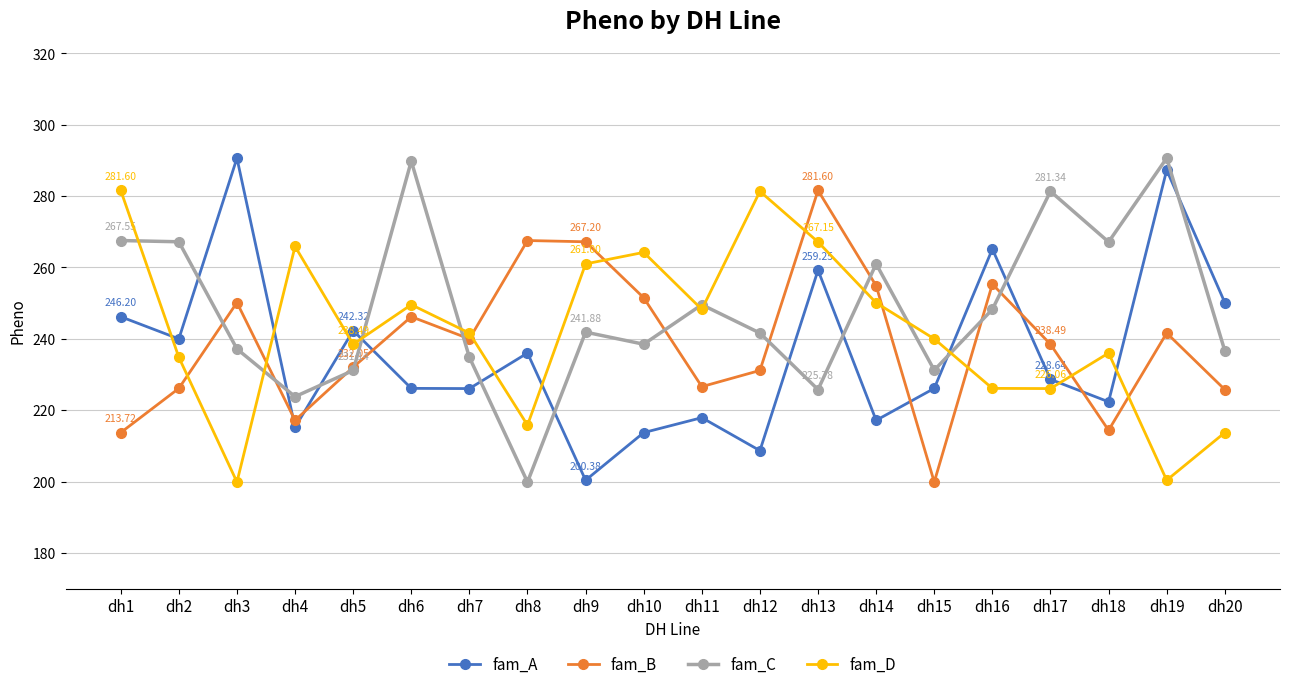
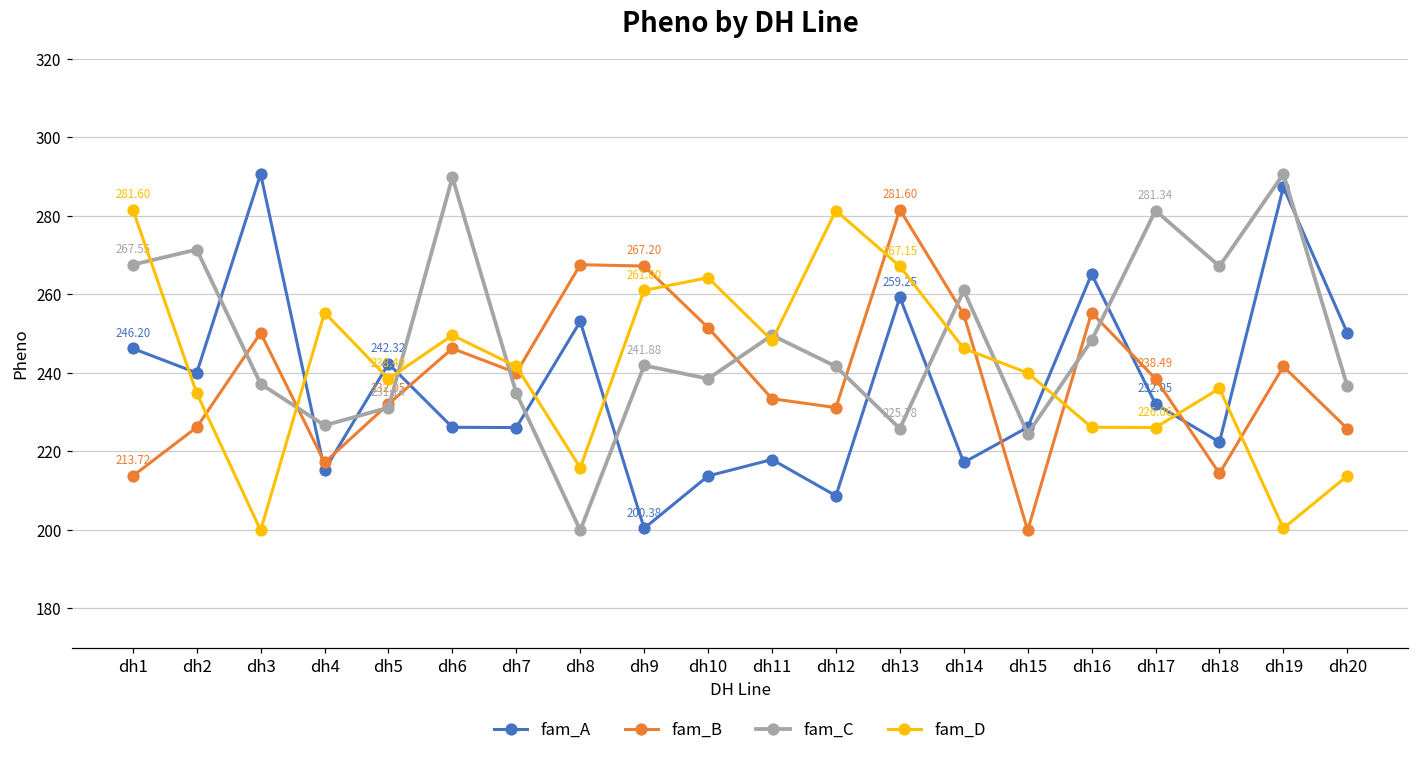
fam_C, dh2: 267 -> 271
fam_C, dh4: 224 -> 227
fam_D, dh4: 266 -> 255
fam_A, dh8: 236 -> 253
fam_B, dh11: 227 -> 233
fam_D, dh14: 250 -> 246
fam_C, dh15: 231 -> 224
fam_A, dh17: 228.64 -> 232.05
